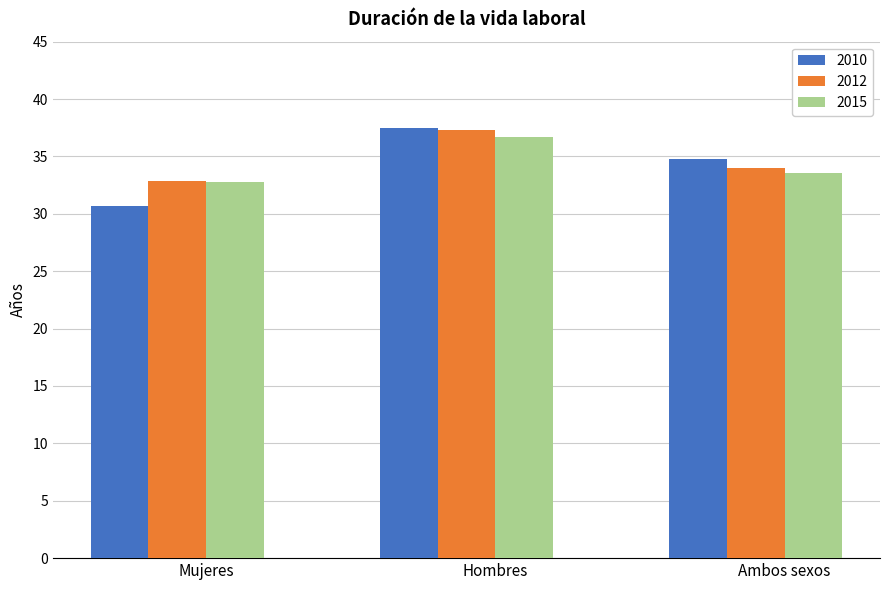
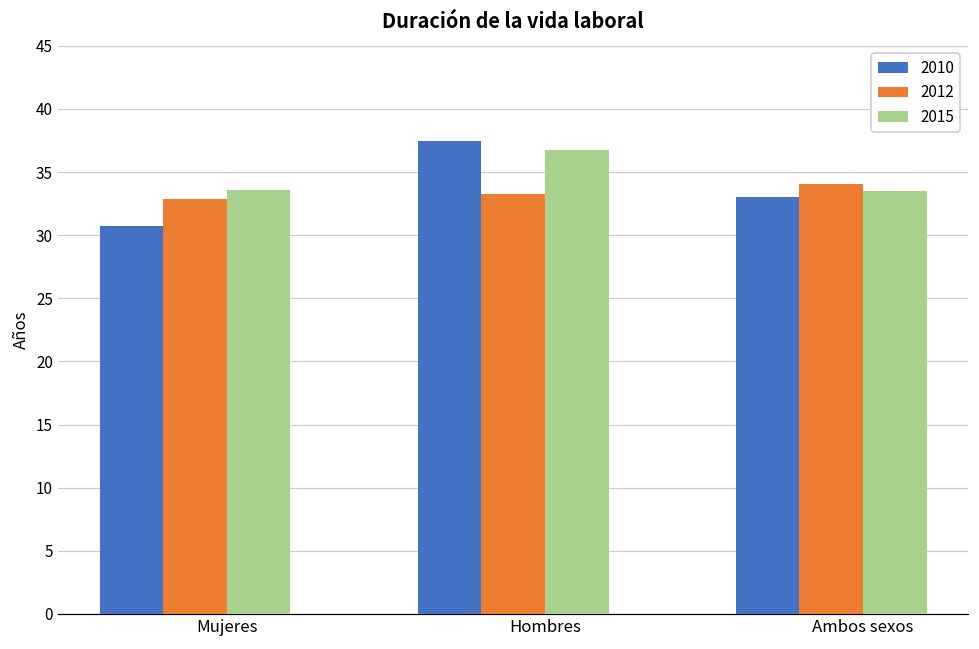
2015, Mujeres: 32.8 -> 33.6
2012, Hombres: 37.3 -> 33.3
2010, Ambos sexos: 34.8 -> 33.0
